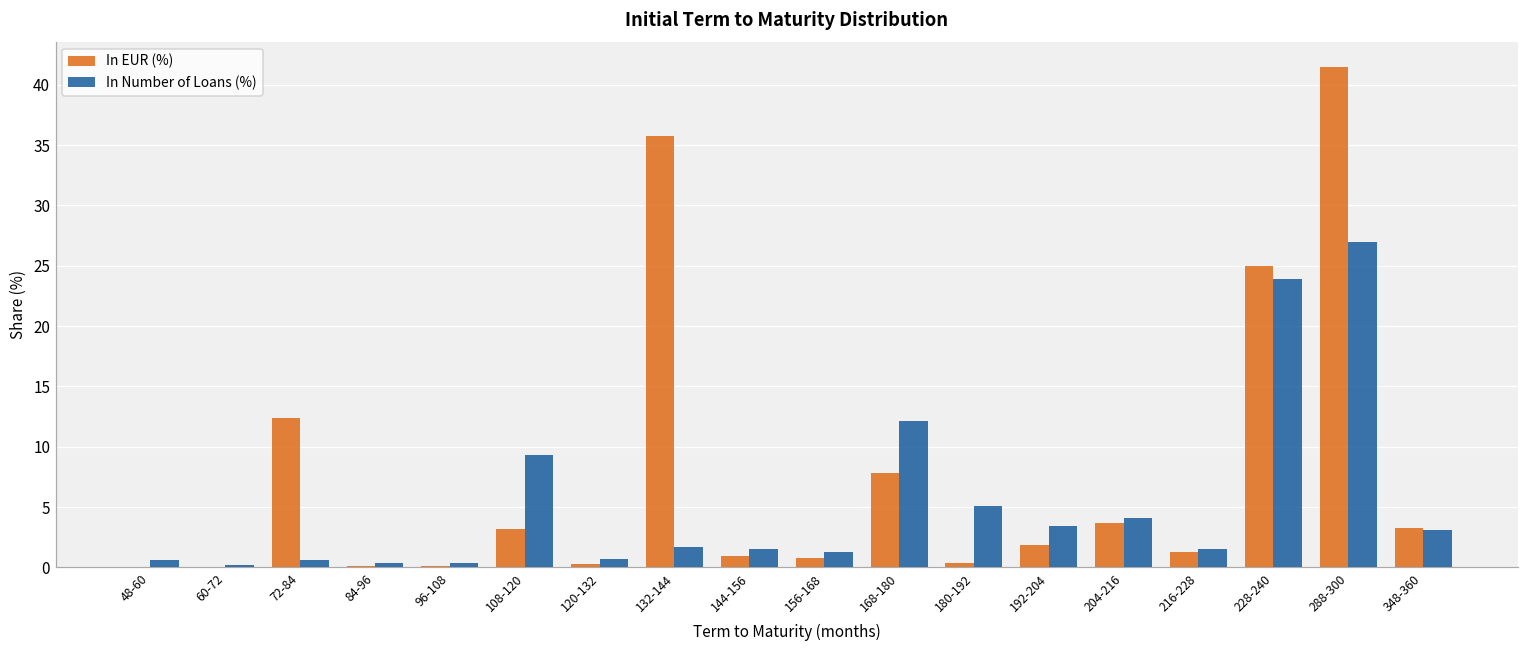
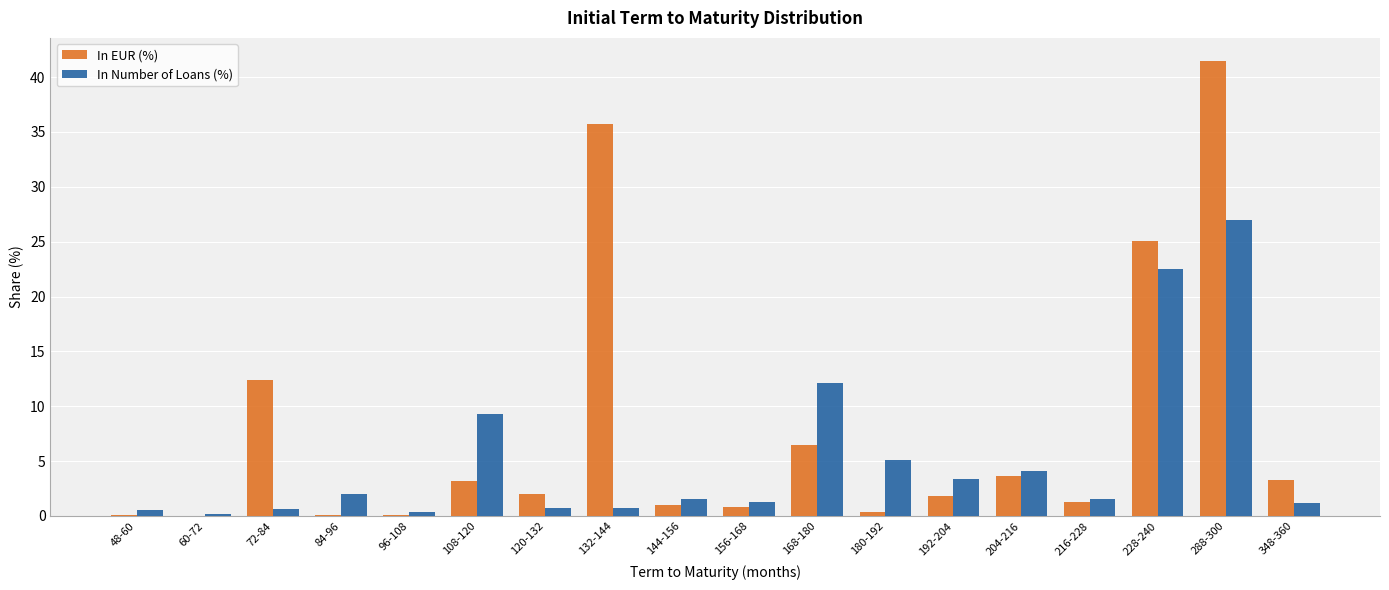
In Number of Loans (%), 84-96: 0.4 -> 2.0
In EUR (%), 120-132: 0.3 -> 2.0
In Number of Loans (%), 132-144: 1.7 -> 0.7
In EUR (%), 168-180: 7.8 -> 6.5
In Number of Loans (%), 228-240: 23.9 -> 22.6
In Number of Loans (%), 348-360: 3.1 -> 1.2
